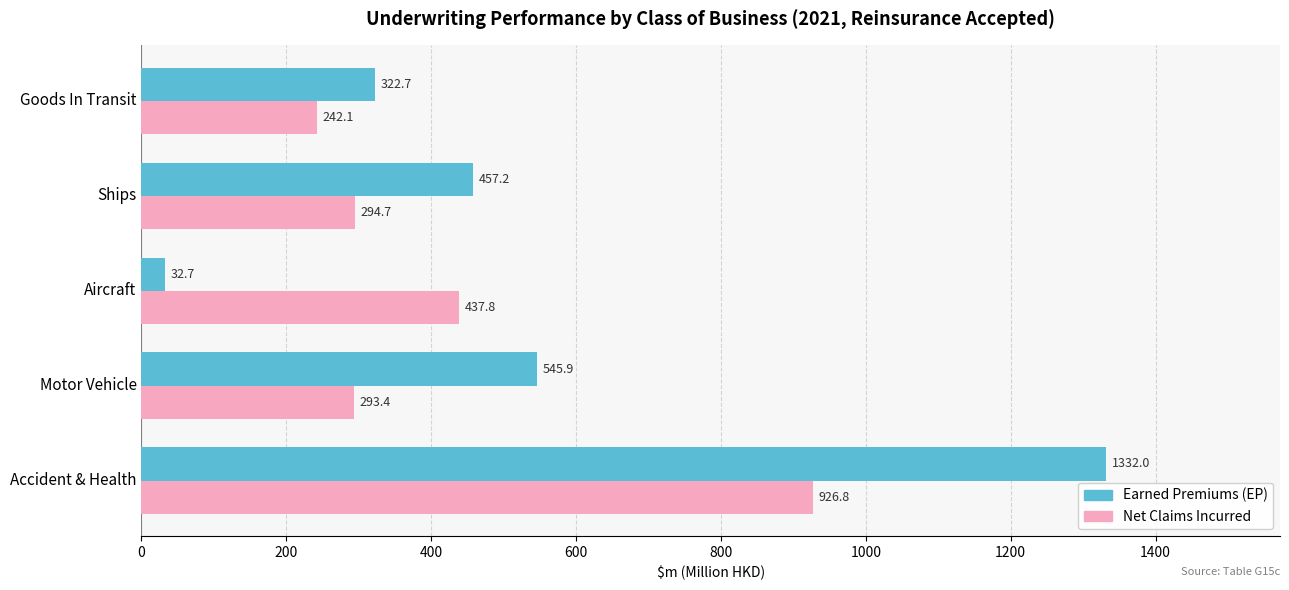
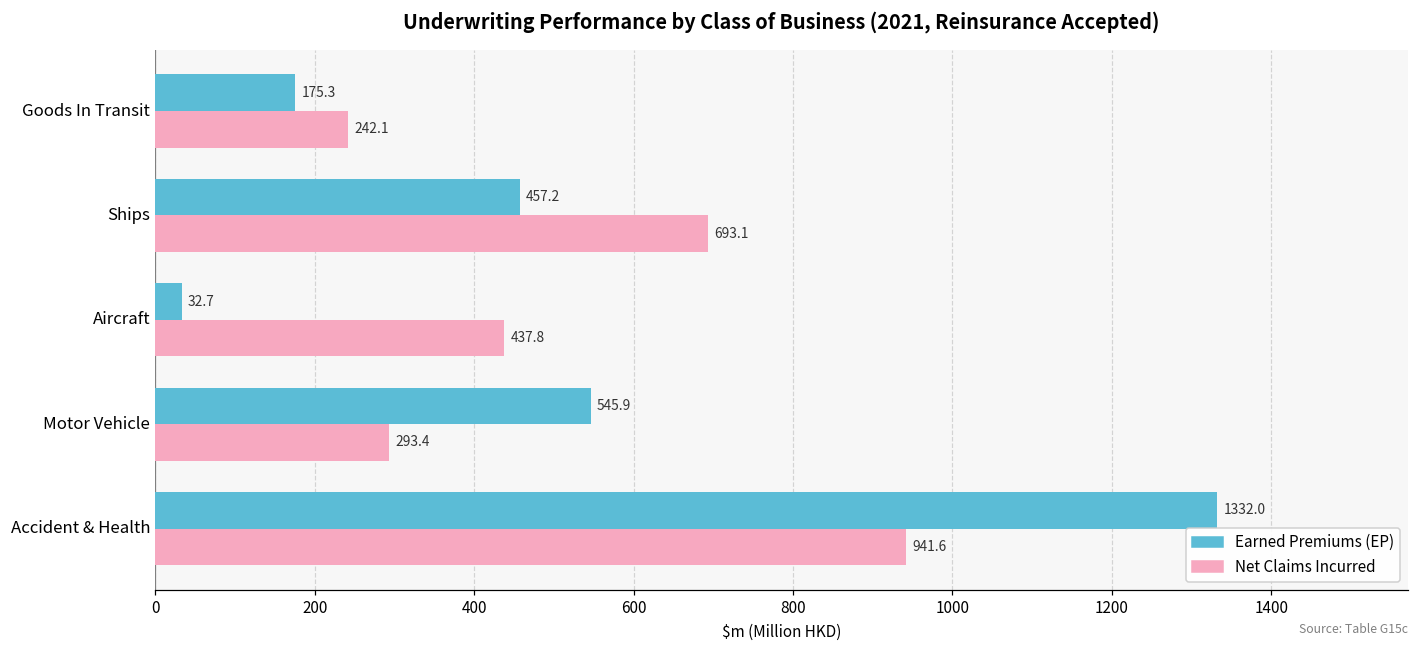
Earned Premiums (EP), Goods In Transit: 322.7 -> 175.3
Net Claims Incurred, Ships: 294.7 -> 693.1
Net Claims Incurred, Accident & Health: 926.8 -> 941.6
